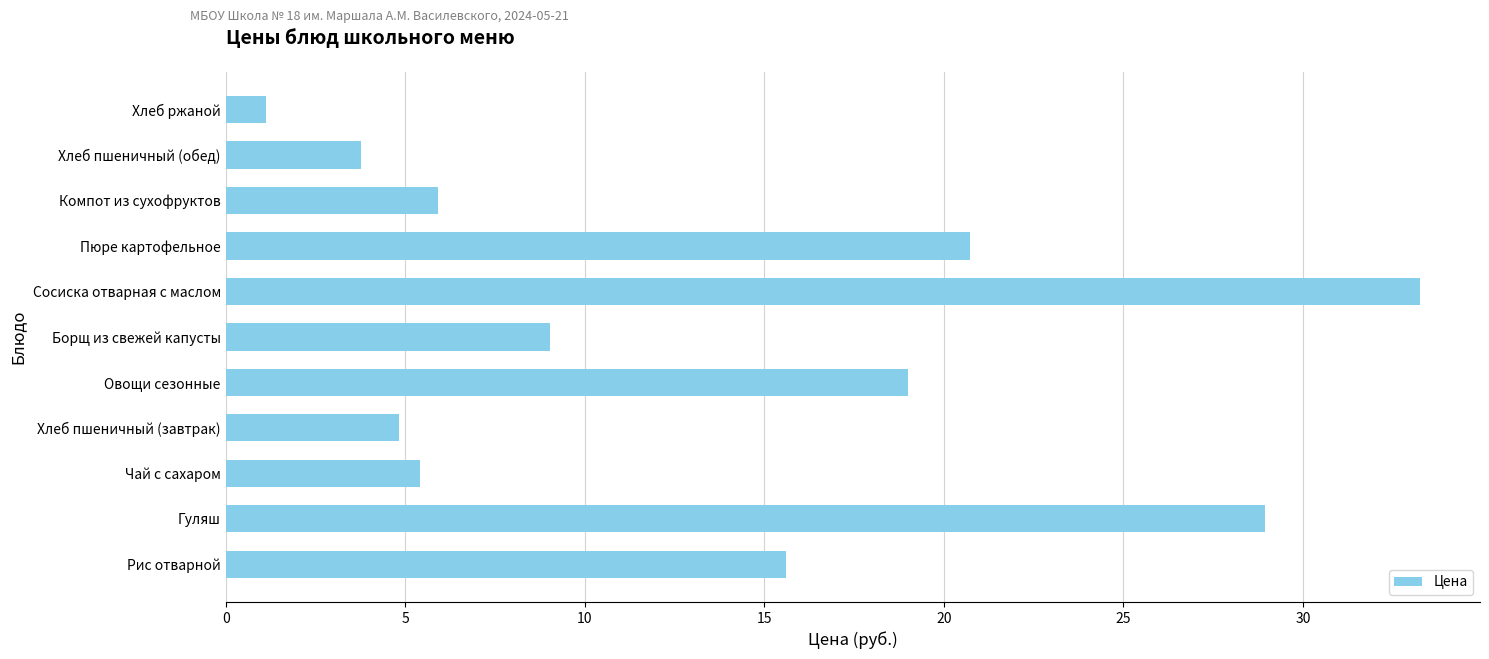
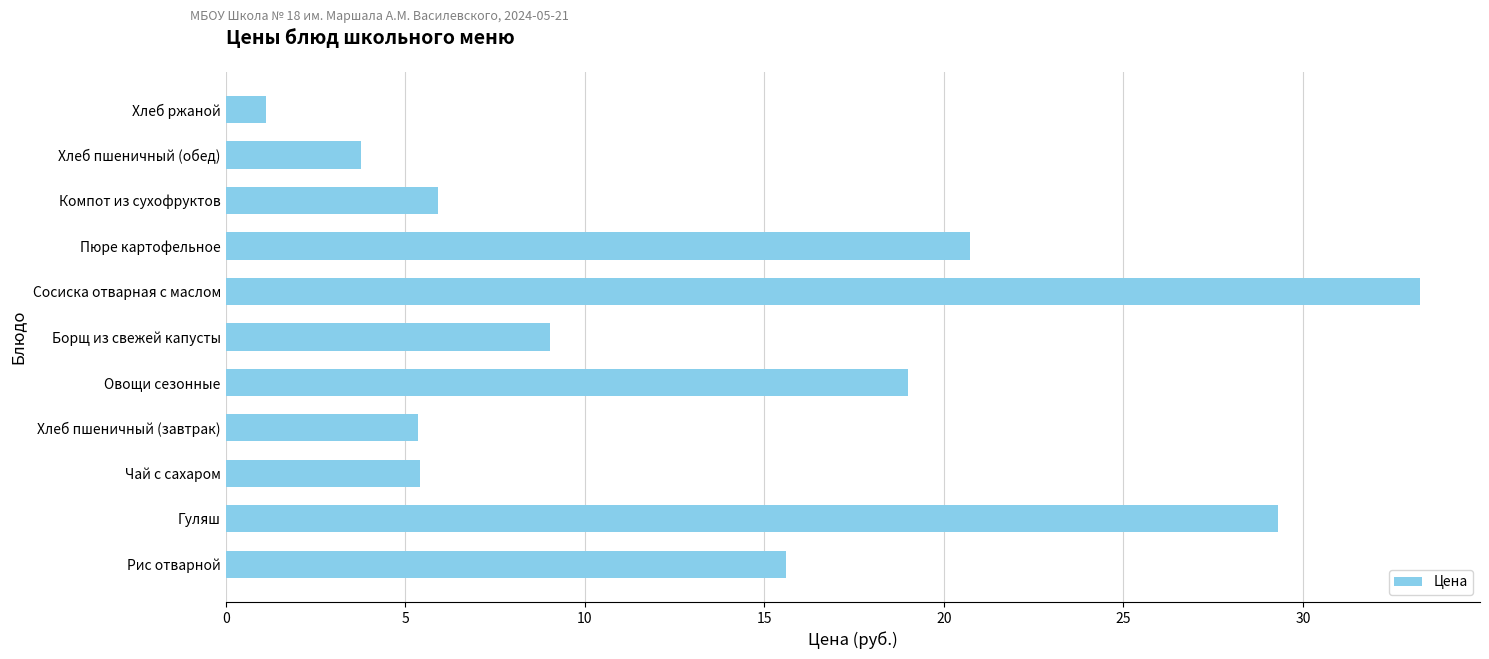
Хлеб пшеничный (завтрак): 4.8 -> 5.4
Гуляш: 28.9 -> 29.3
